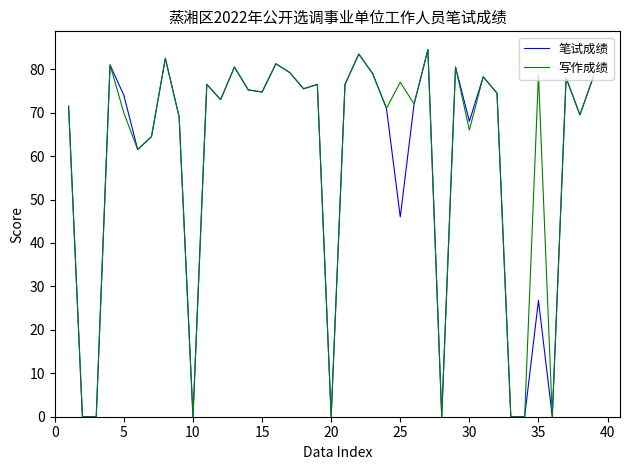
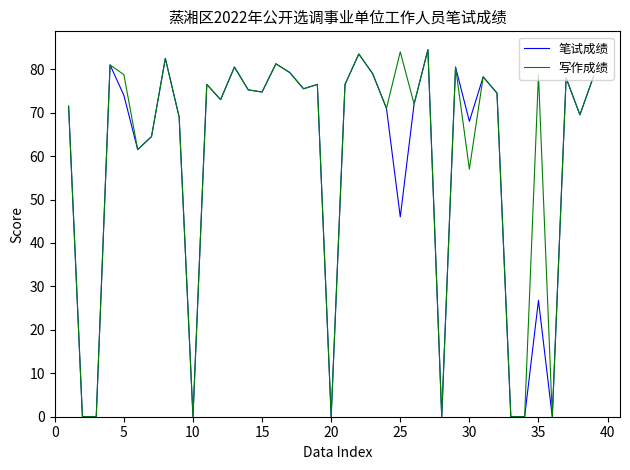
写作成绩, 5: 70 -> 79
写作成绩, 25: 77 -> 84
写作成绩, 30: 66 -> 57
